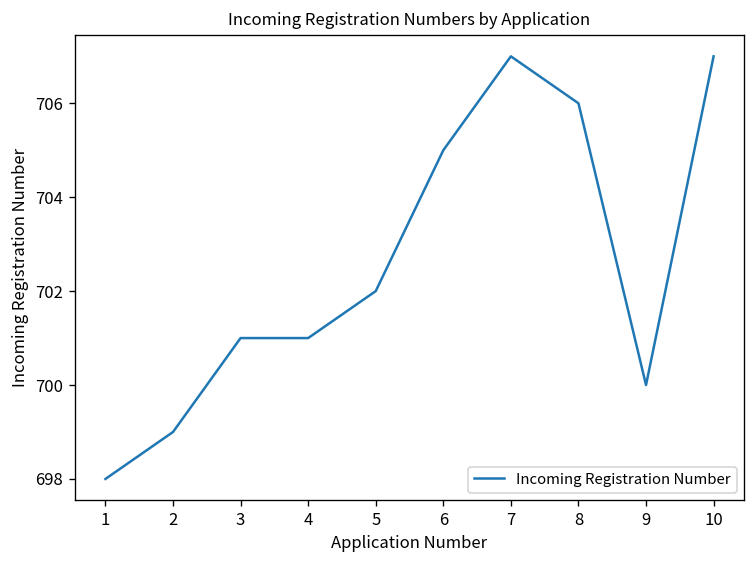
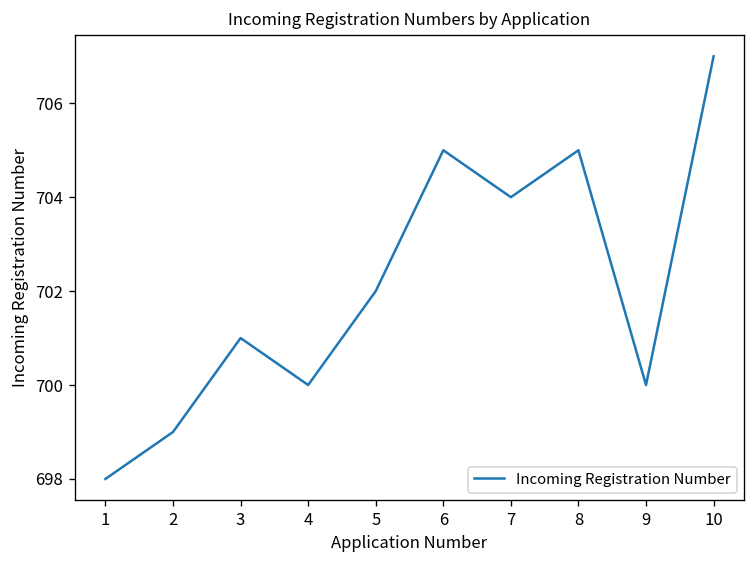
4: 701 -> 700
7: 707 -> 704
8: 706 -> 705
